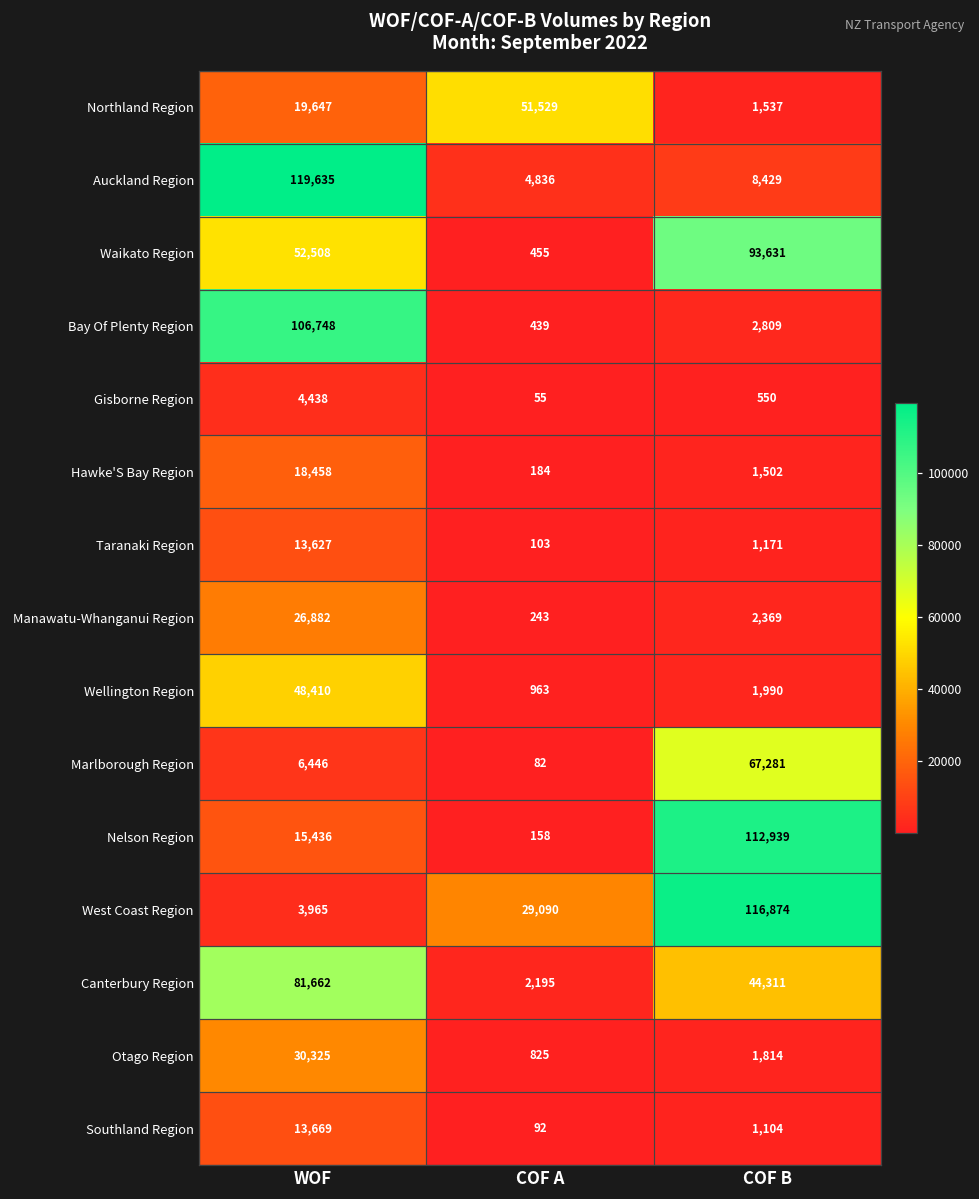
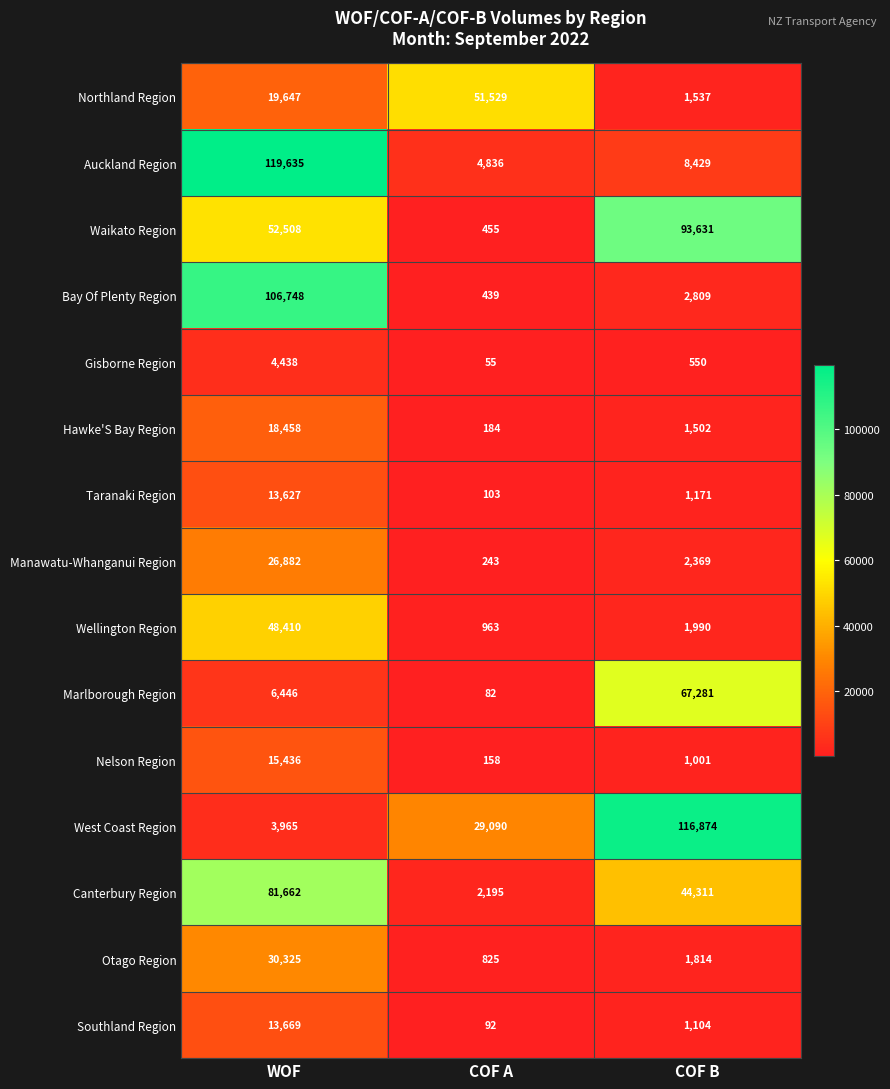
Nelson Region, COF B: 112,939 -> 1,001
